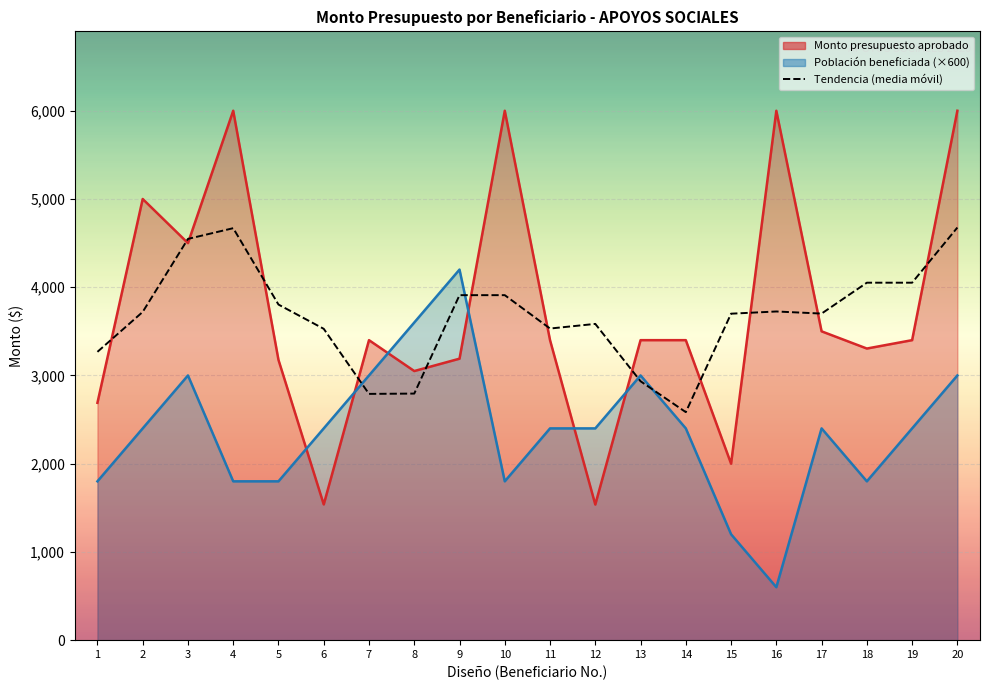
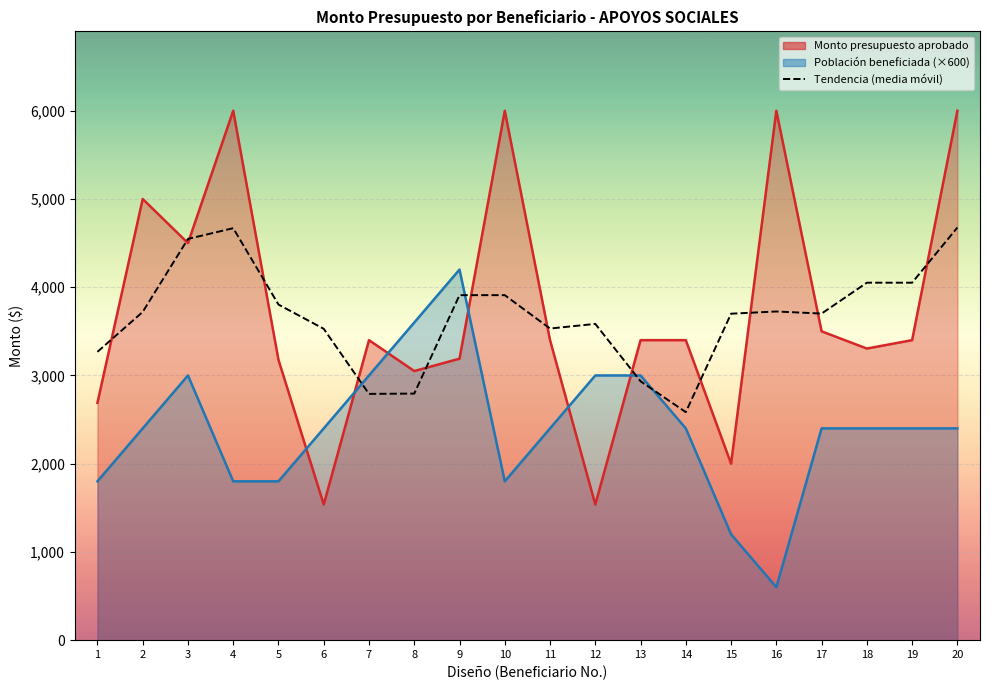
Población beneficiada (×600), 12: 2,400 -> 3,000
Población beneficiada (×600), 18: 1,800 -> 2,400
Población beneficiada (×600), 20: 3,000 -> 2,400
